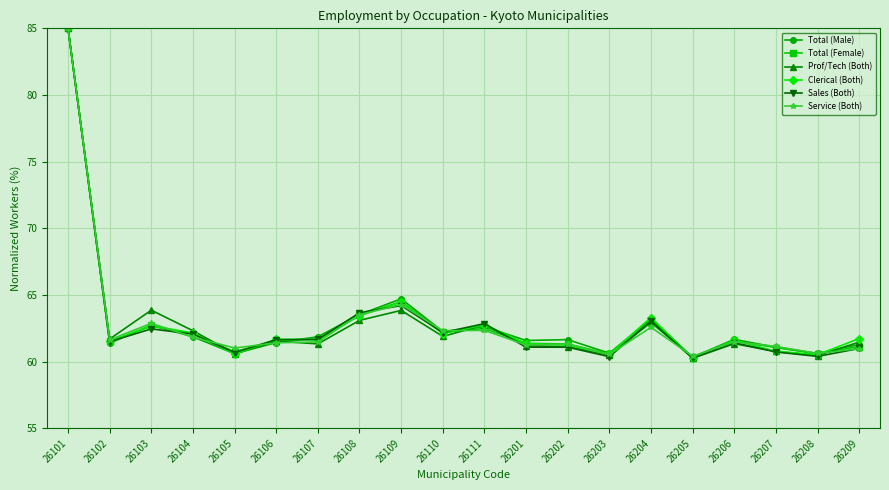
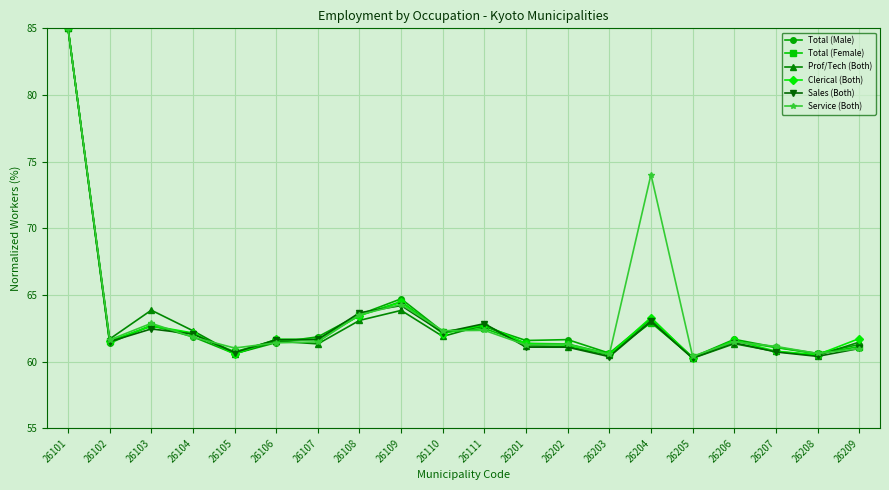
Service (Both), 26204: 62.6 -> 74.0
